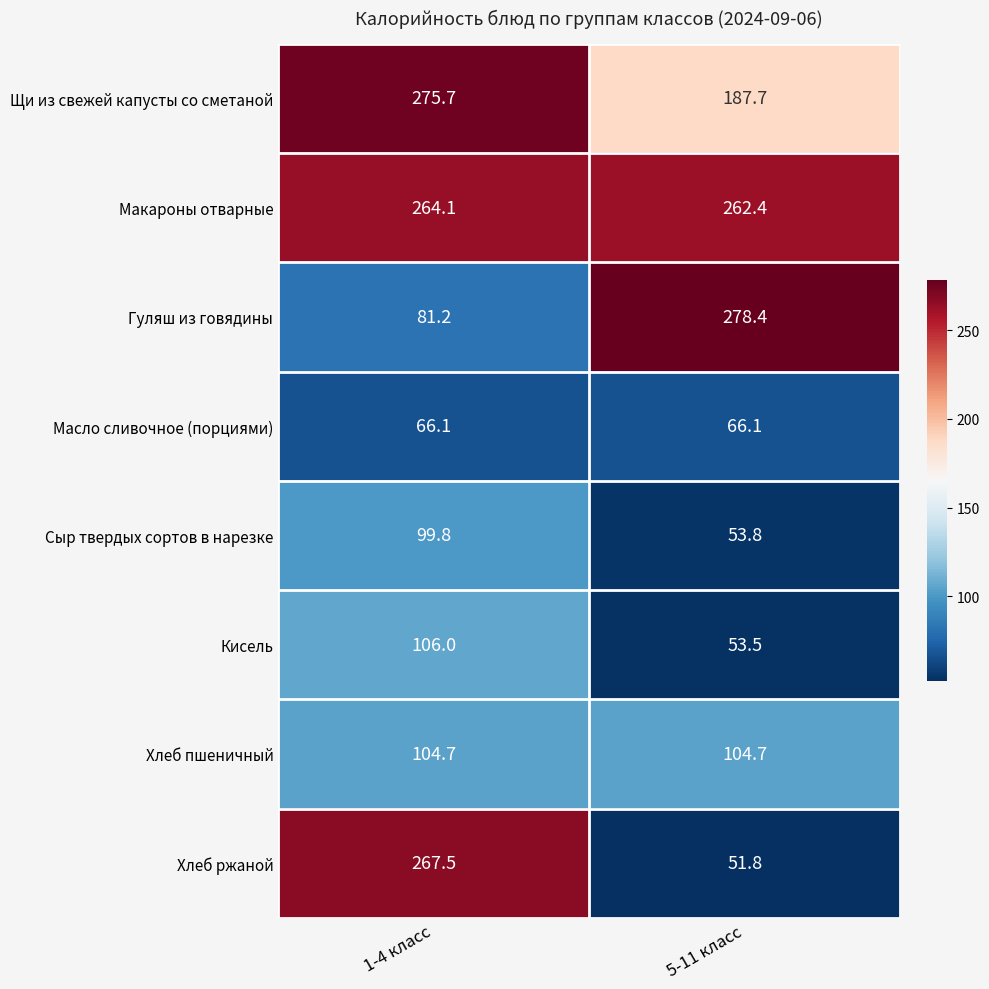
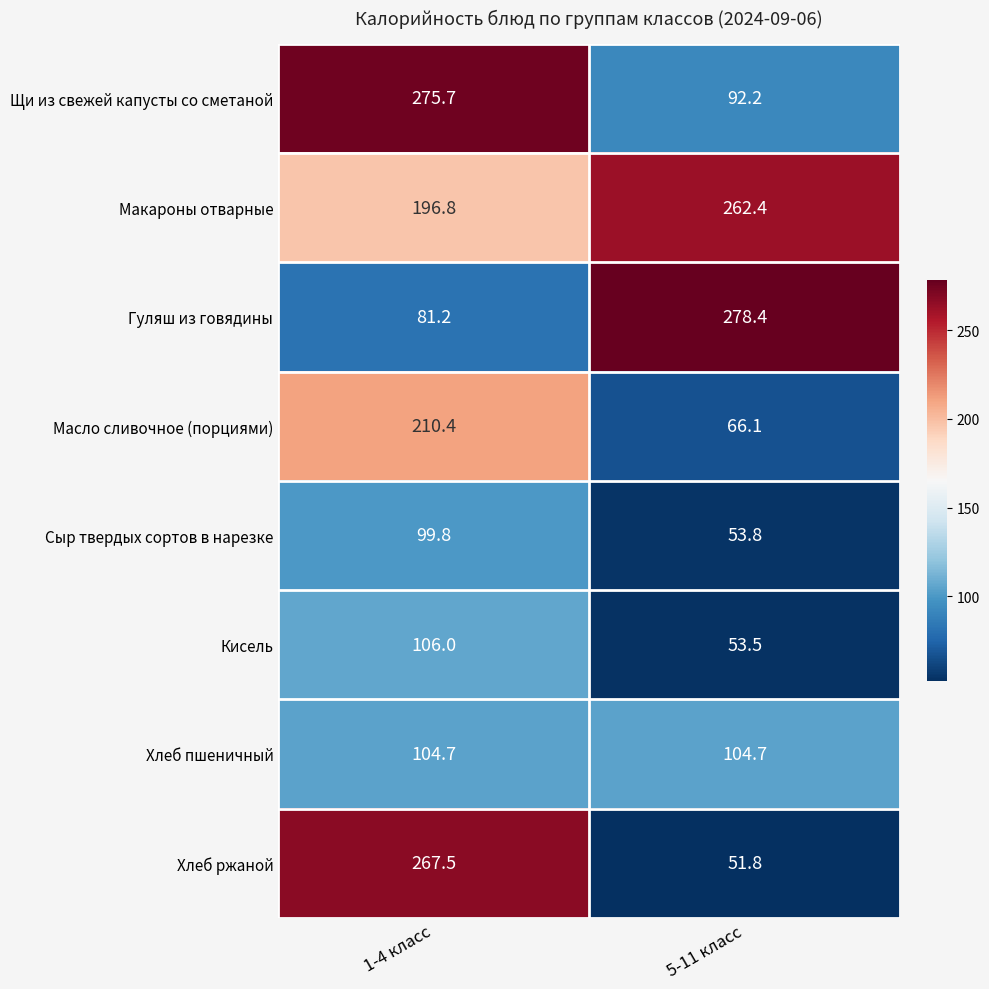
Щи из свежей капусты со сметаной, 5-11 класс: 187.7 -> 92.2
Макароны отварные, 1-4 класс: 264.1 -> 196.8
Масло сливочное (порциями), 1-4 класс: 66.1 -> 210.4
